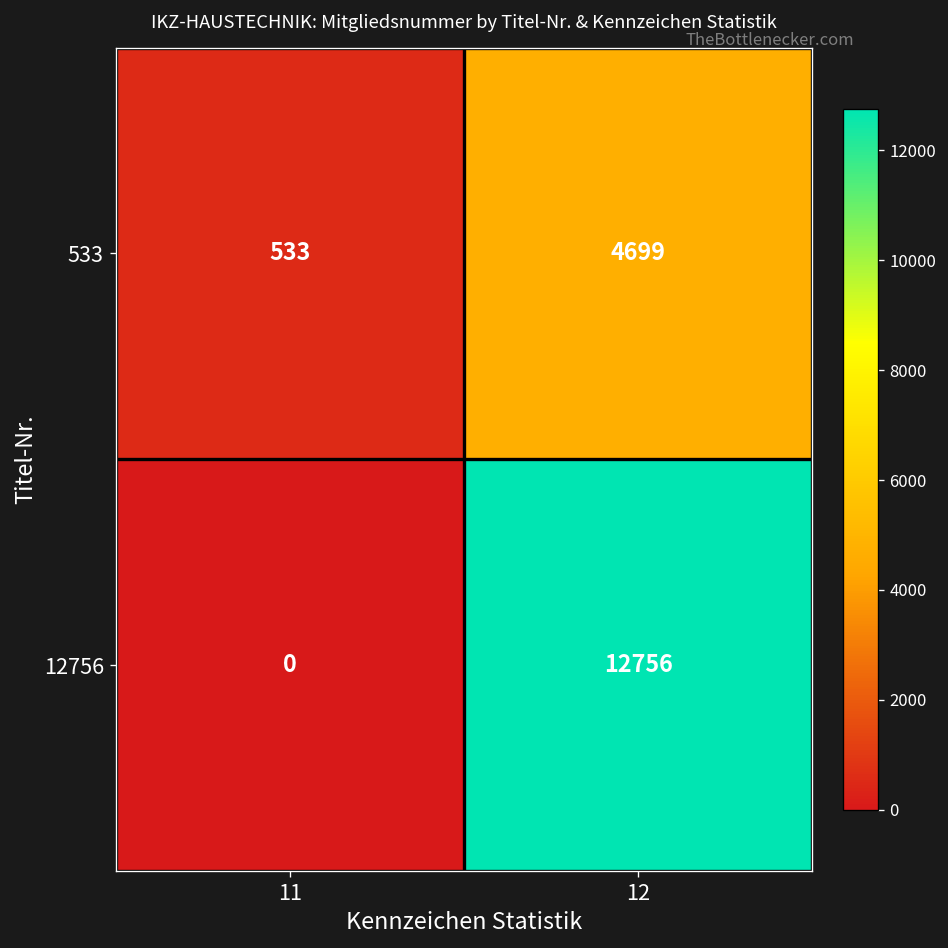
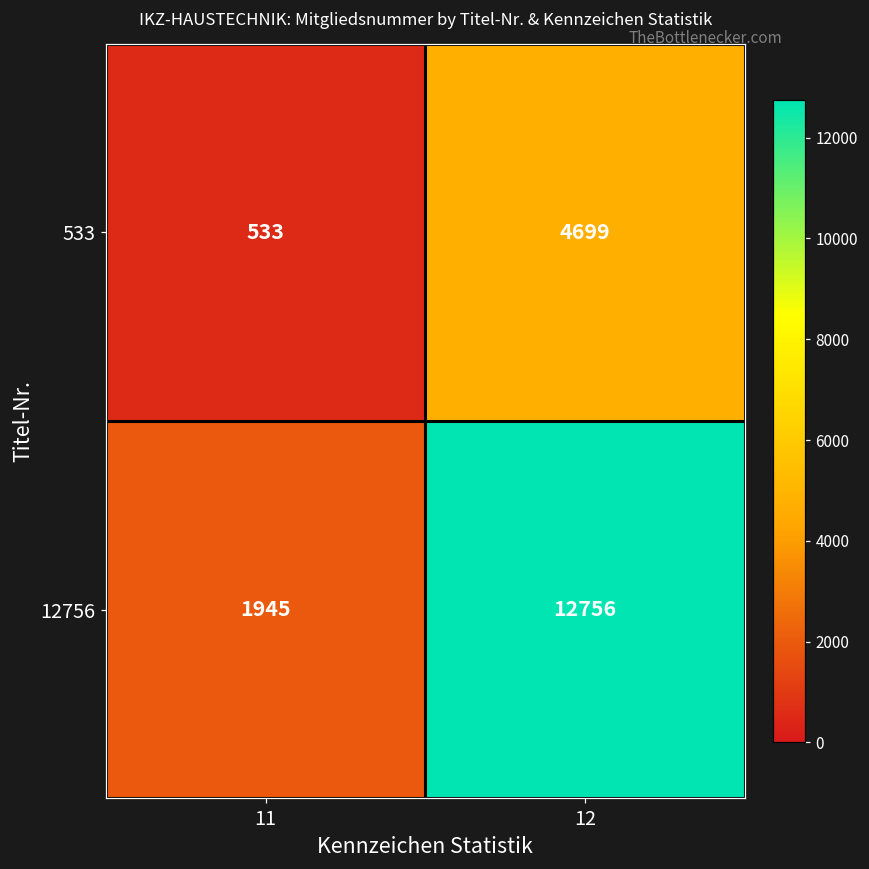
12756, 11: 0 -> 1945
